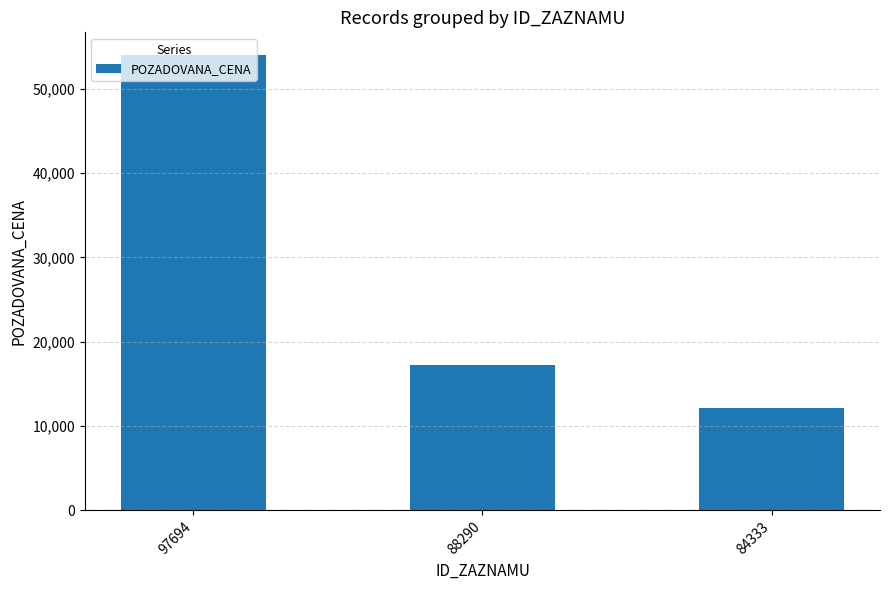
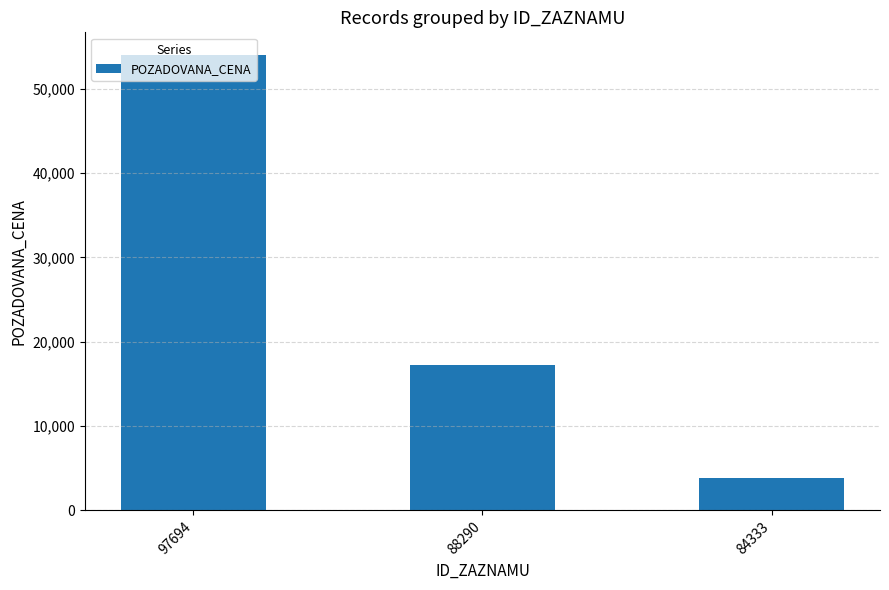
84333: 12,000 -> 4,000
